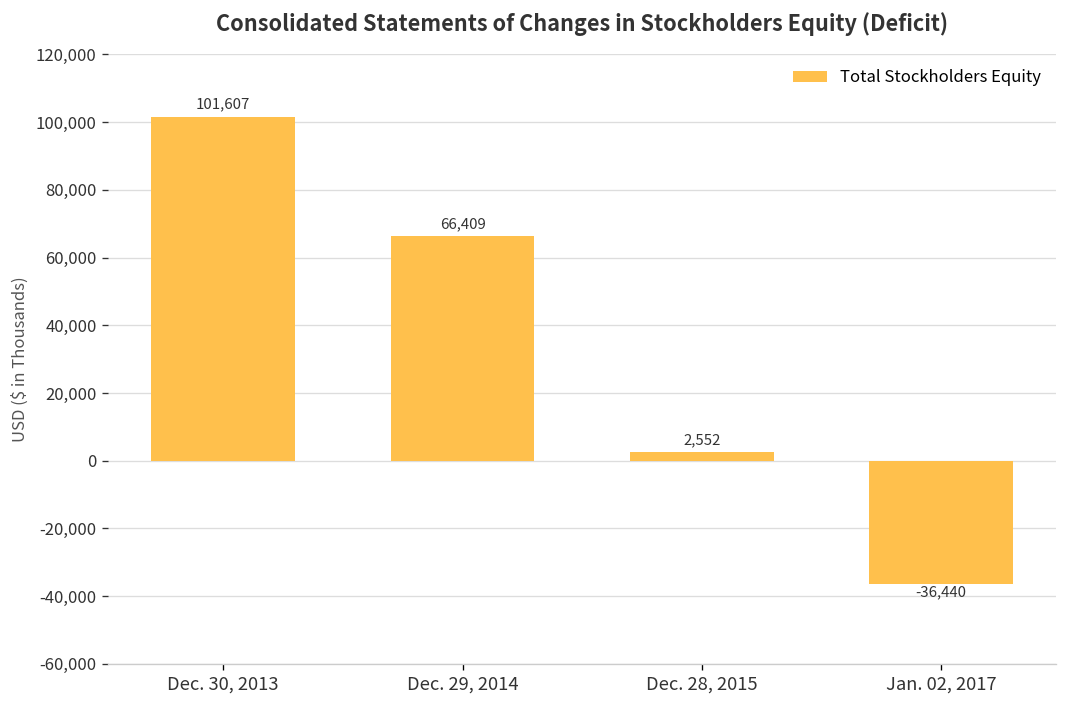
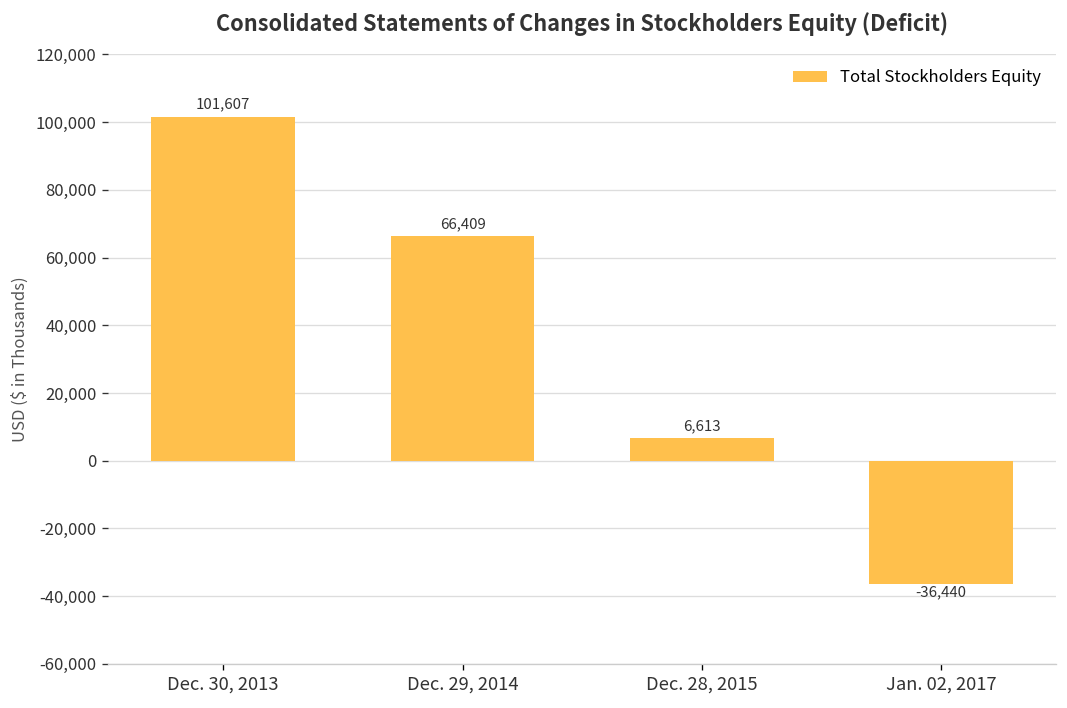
Dec. 28, 2015: 2,552 -> 6,613
